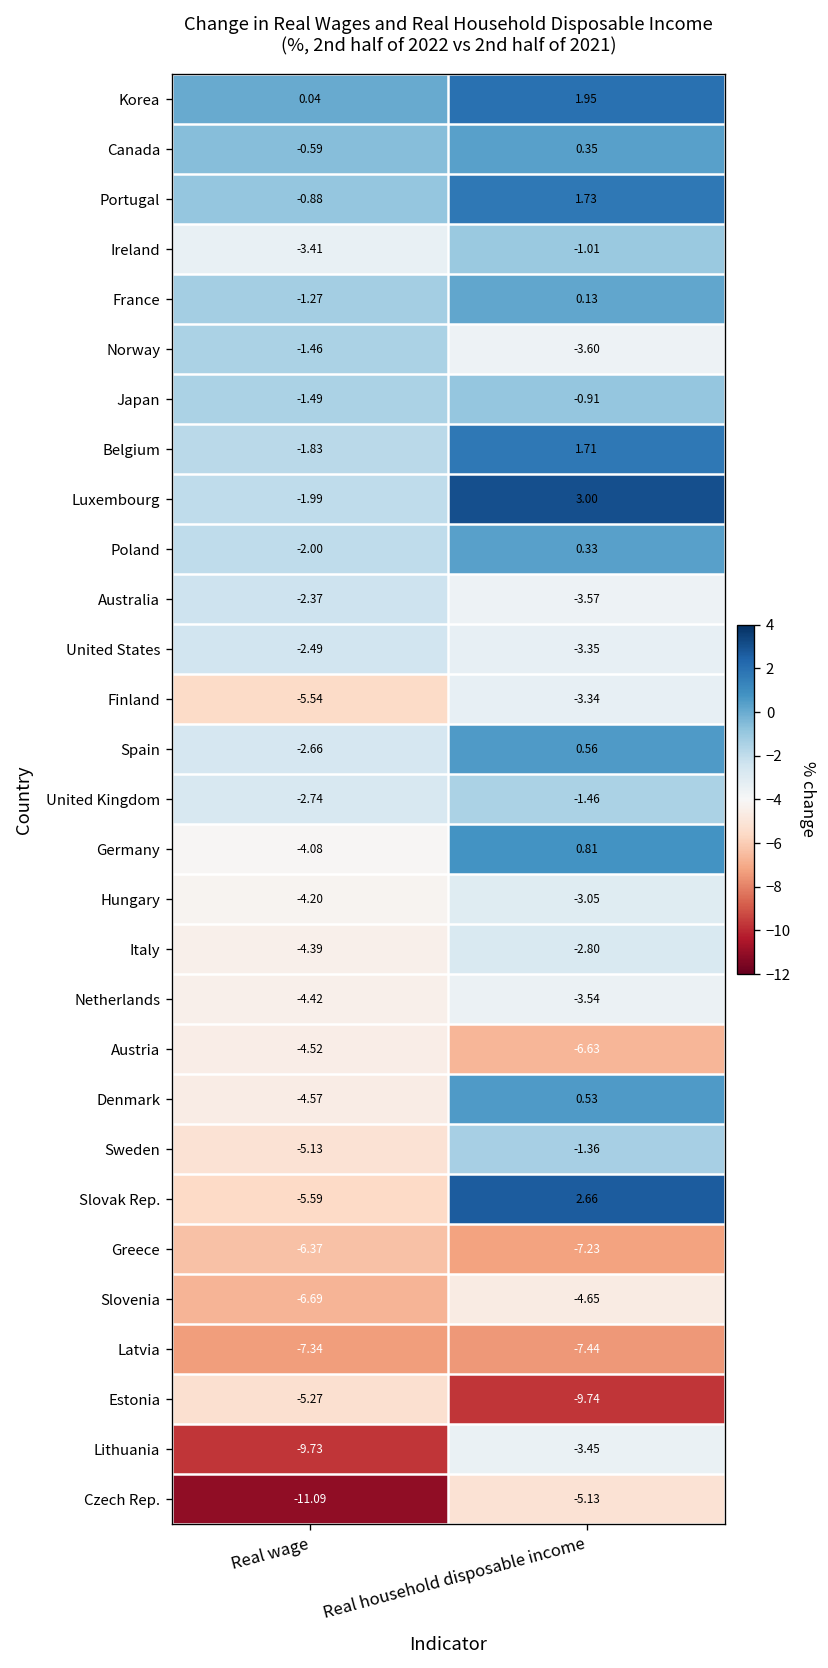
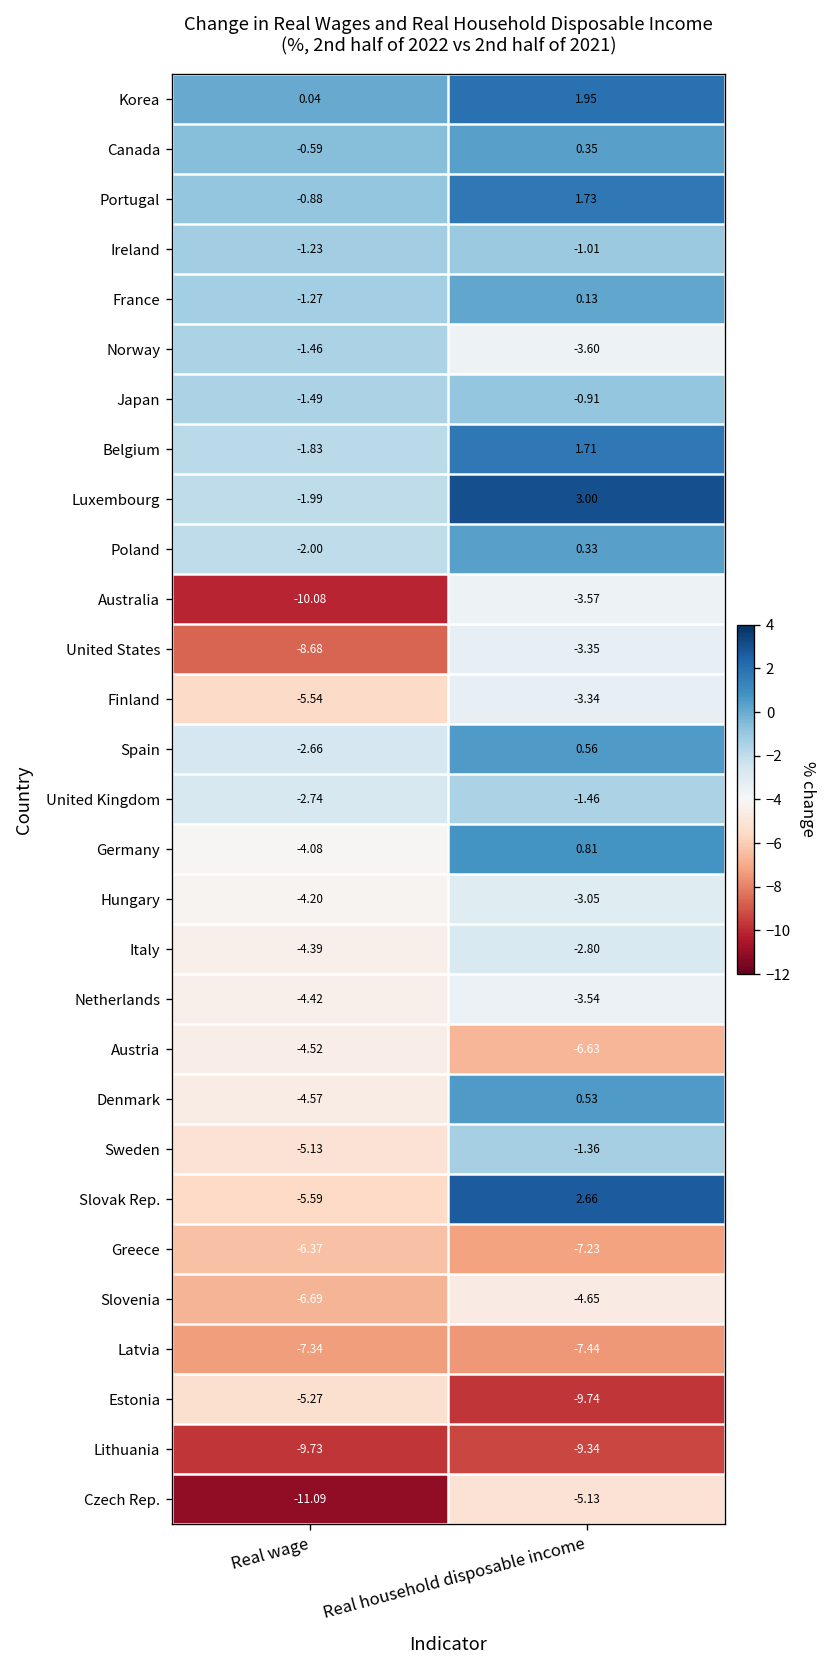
Ireland, Real wage: -3.41 -> -1.23
Australia, Real wage: -2.37 -> -10.08
United States, Real wage: -2.49 -> -8.68
Lithuania, Real household disposable income: -3.45 -> -9.34
